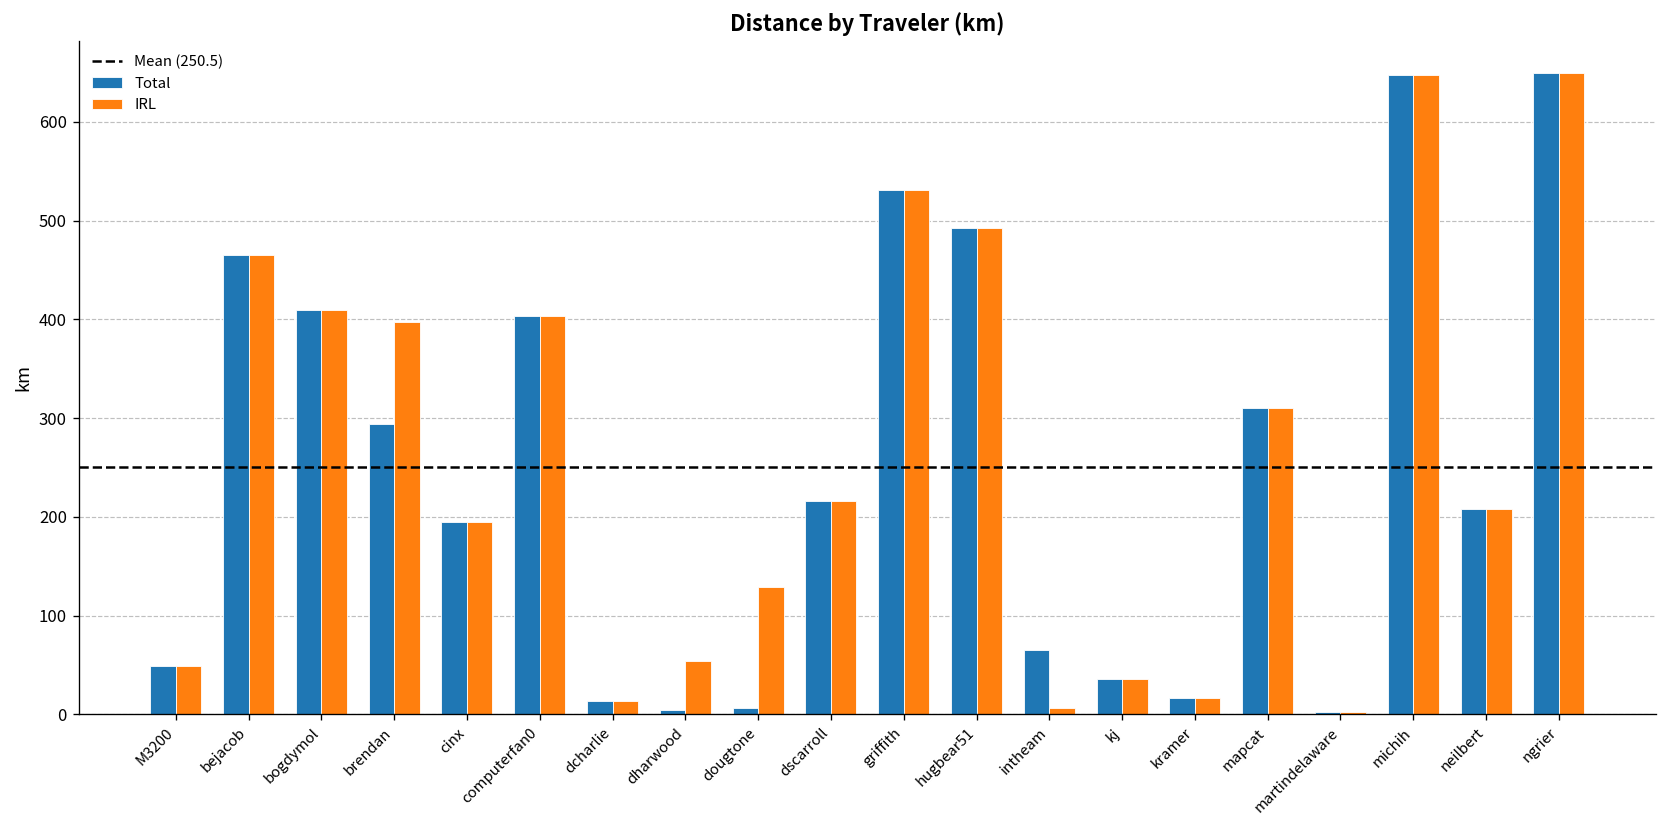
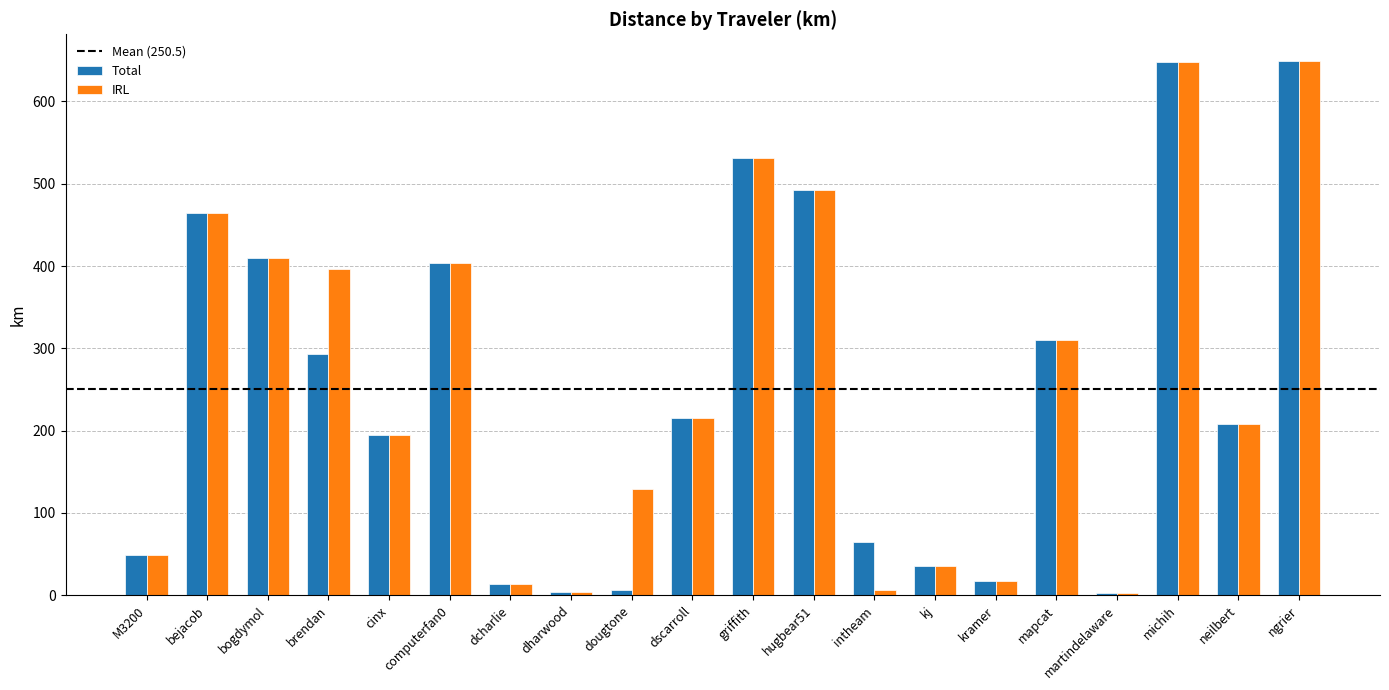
IRL, dharwood: 50 -> 0
